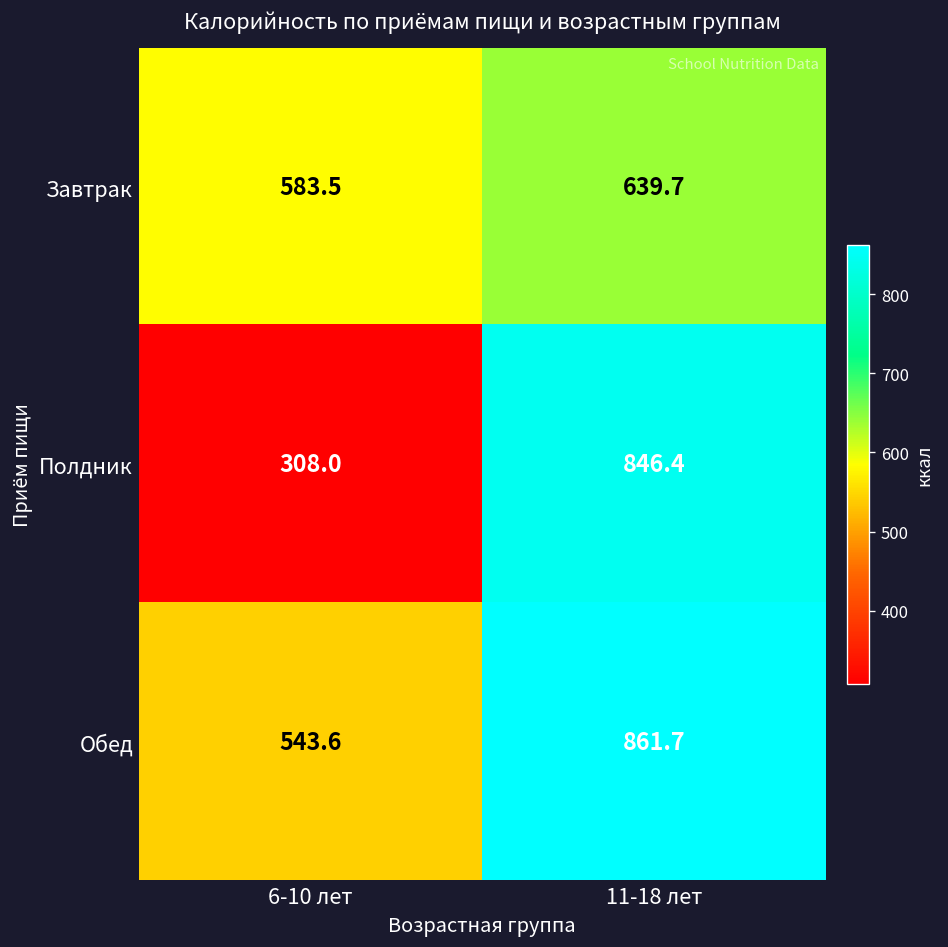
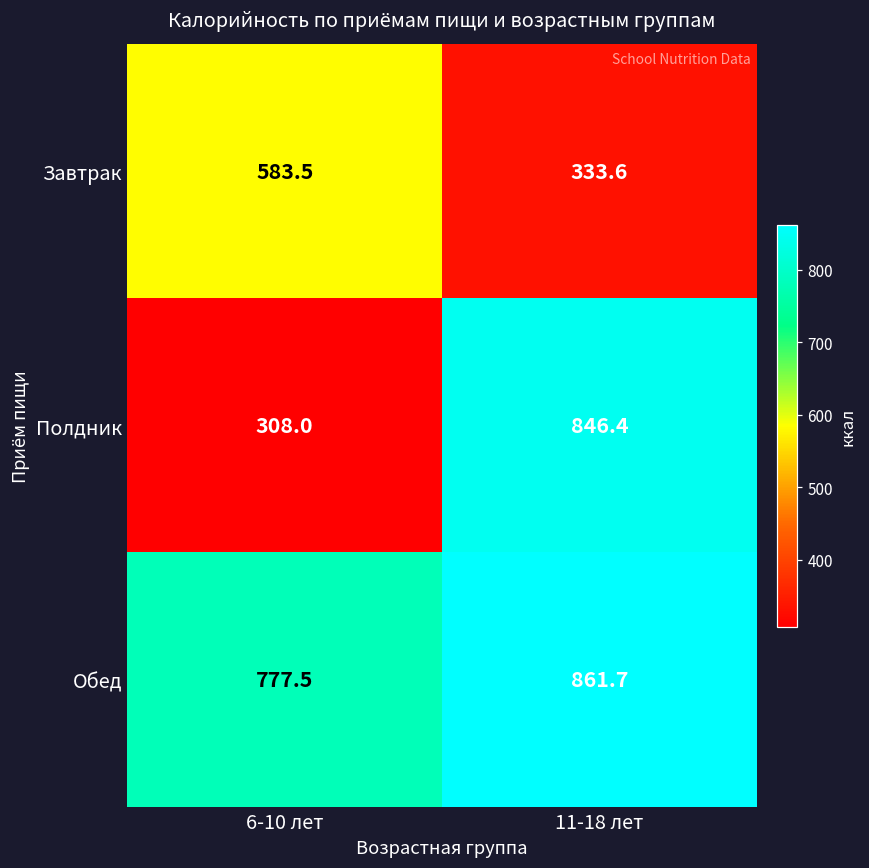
Завтрак, 11-18 лет: 639.7 -> 333.6
Обед, 6-10 лет: 543.6 -> 777.5
